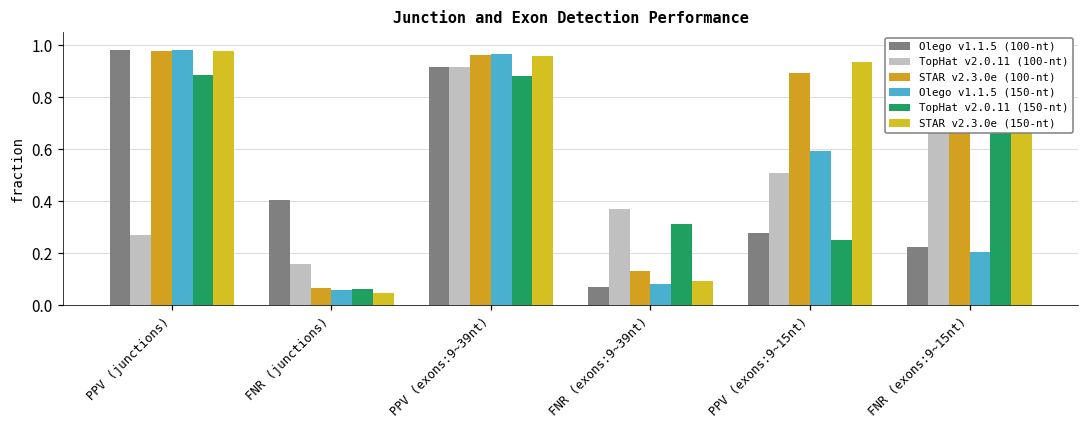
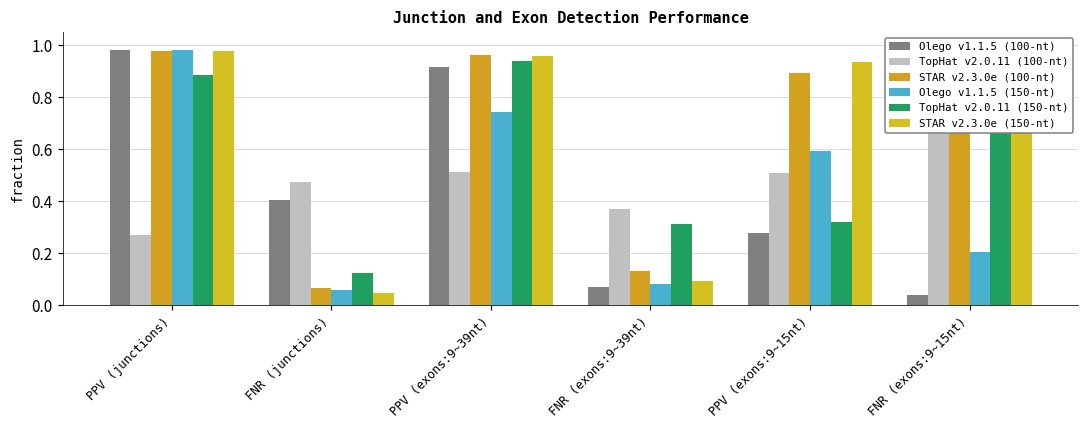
TopHat v2.0.11 (100-nt), FNR (junctions): 0.16 -> 0.47
TopHat v2.0.11 (150-nt), FNR (junctions): 0.06 -> 0.12
TopHat v2.0.11 (100-nt), PPV (exons:9~39nt): 0.92 -> 0.51
Olego v1.1.5 (150-nt), PPV (exons:9~39nt): 0.97 -> 0.74
TopHat v2.0.11 (150-nt), PPV (exons:9~39nt): 0.88 -> 0.94
TopHat v2.0.11 (150-nt), PPV (exons:9~15nt): 0.25 -> 0.32
Olego v1.1.5 (100-nt), FNR (exons:9~15nt): 0.23 -> 0.04
